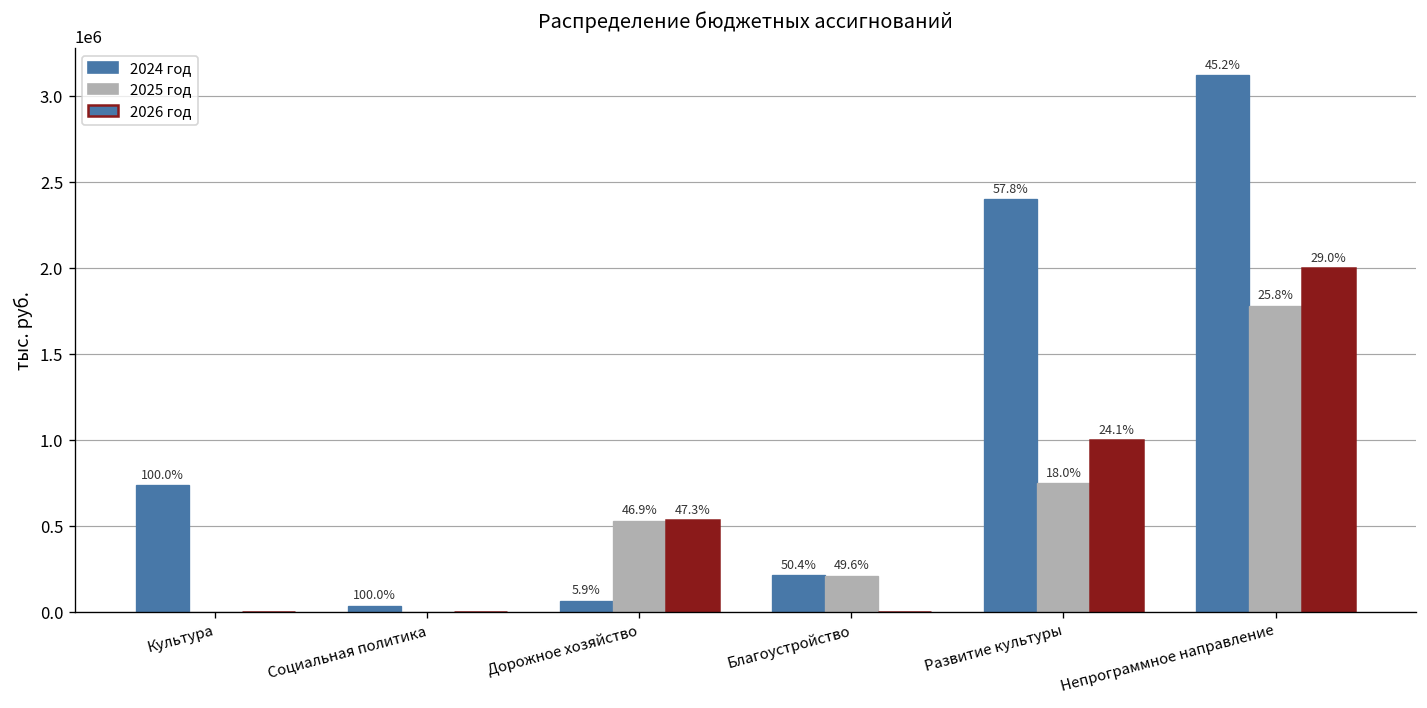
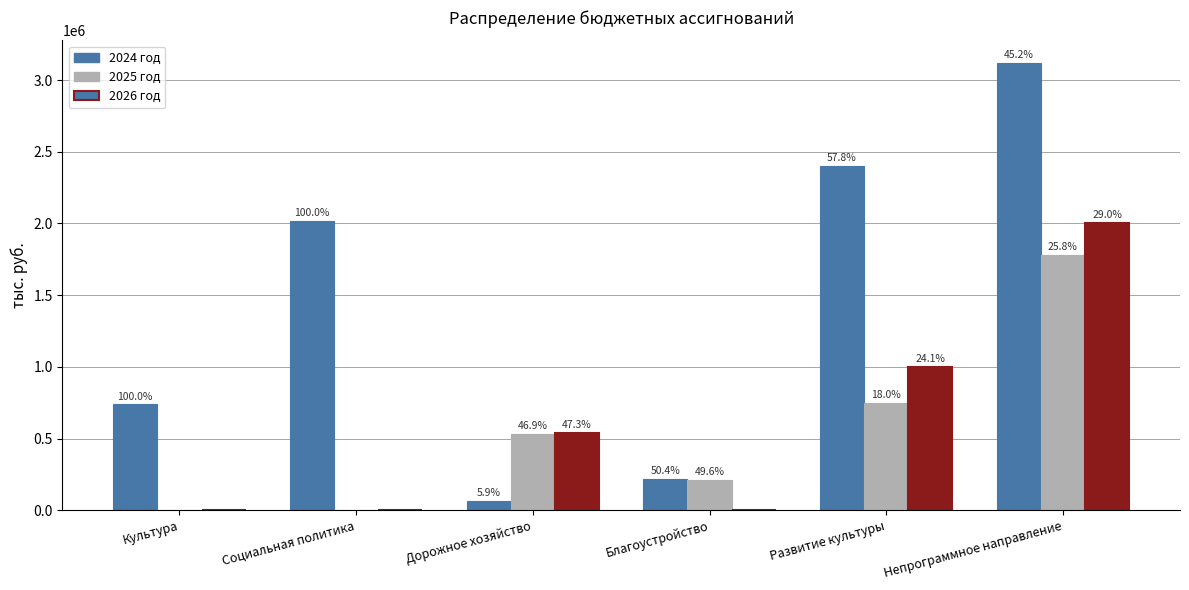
2024 год, Социальная политика: 40000 -> 2020000
